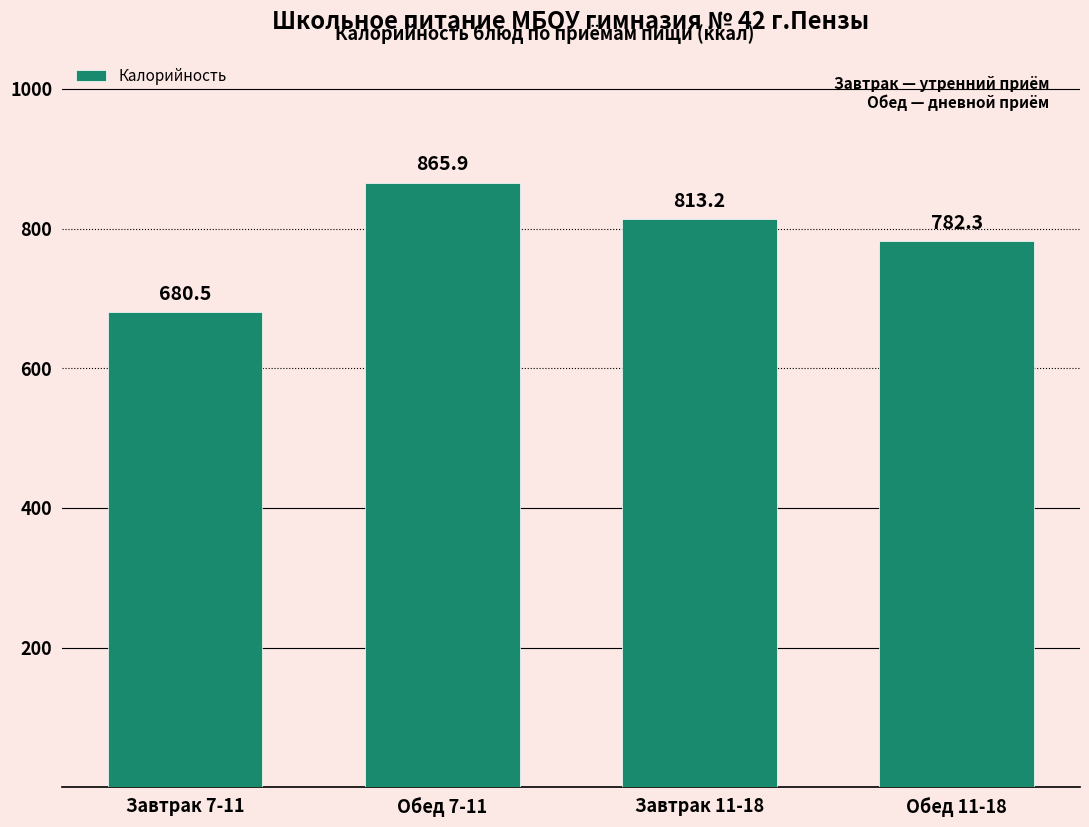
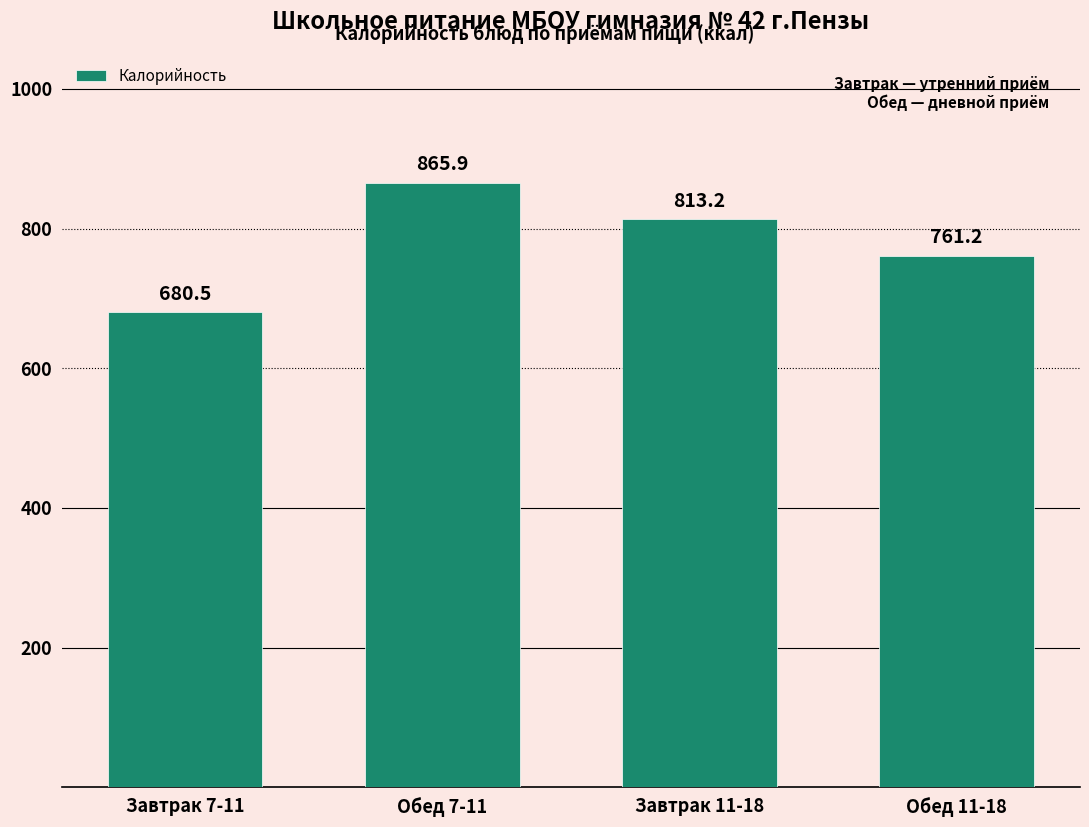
Обед 11-18: 782.3 -> 761.2
